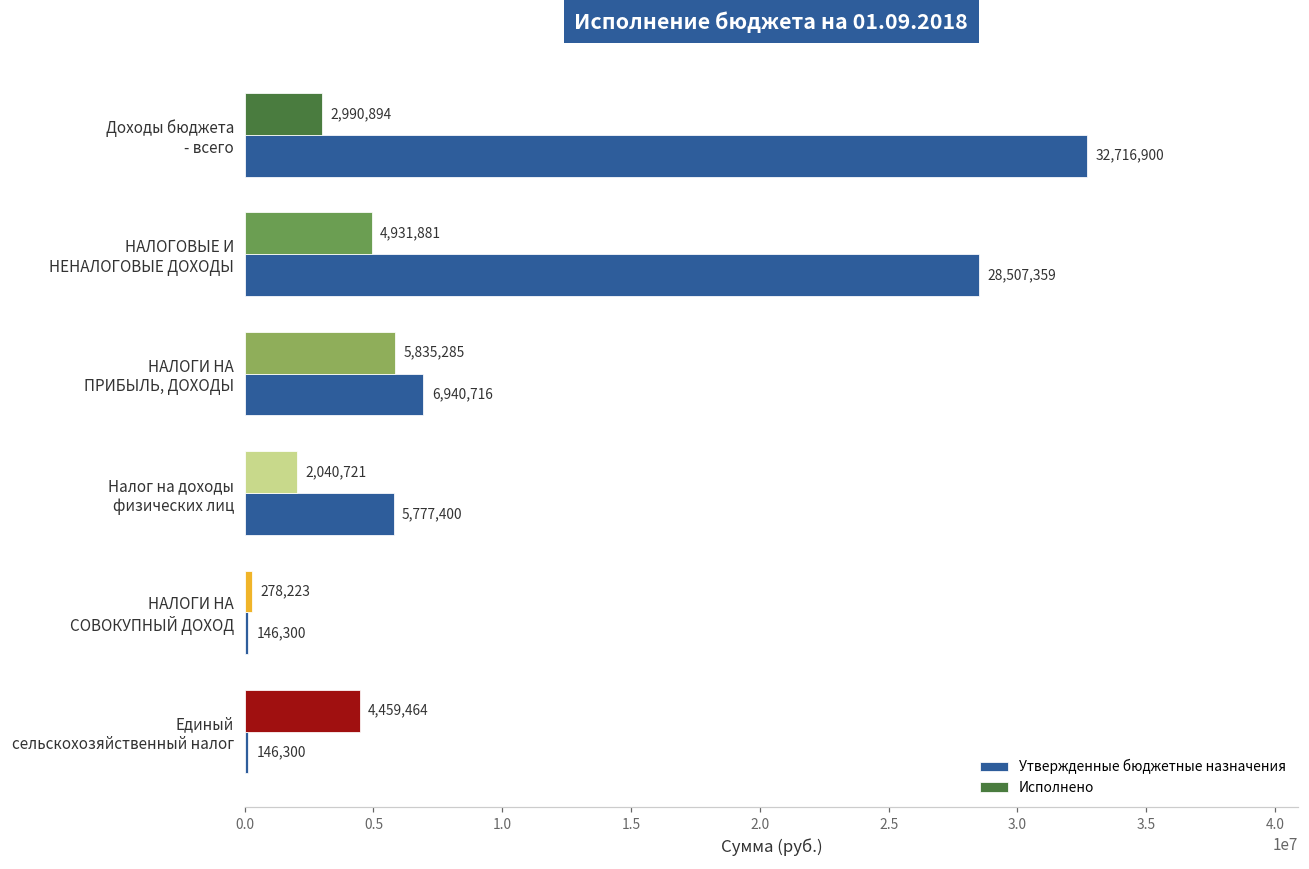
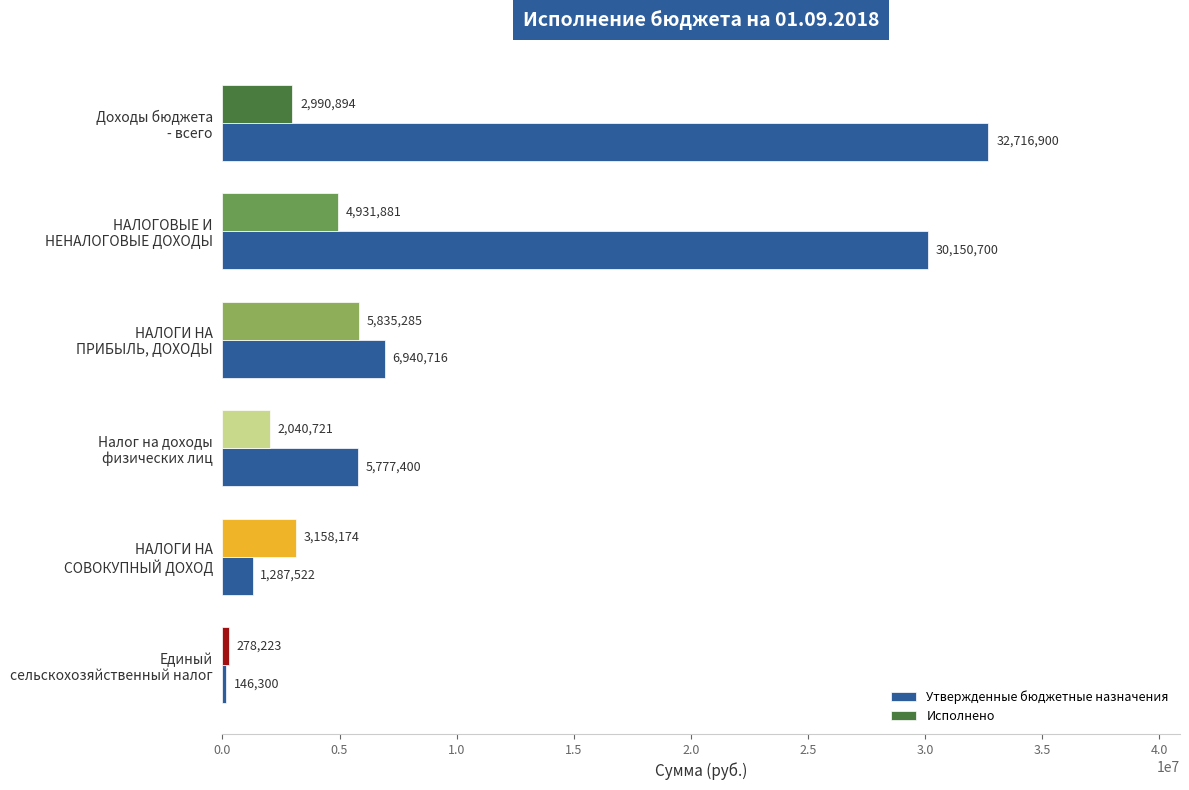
Утвержденные бюджетные назначения, НАЛОГОВЫЕ И НЕНАЛОГОВЫЕ ДОХОДЫ: 28,507,359 -> 30,150,700
Исполнено, НАЛОГИ НА СОВОКУПНЫЙ ДОХОД: 278,223 -> 3,158,174
Утвержденные бюджетные назначения, НАЛОГИ НА СОВОКУПНЫЙ ДОХОД: 146,300 -> 1,287,522
Исполнено, Единый сельскохозяйственный налог: 4,459,464 -> 278,223
